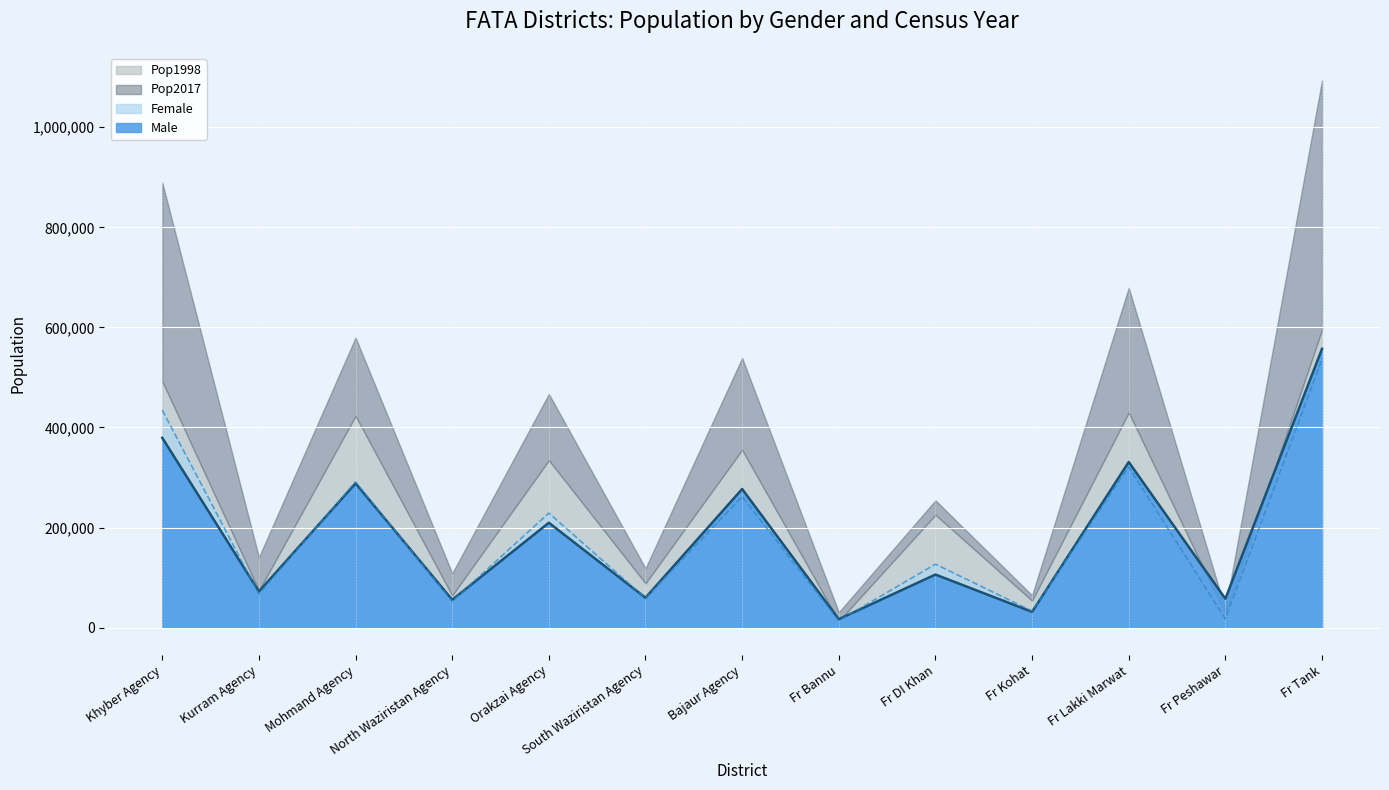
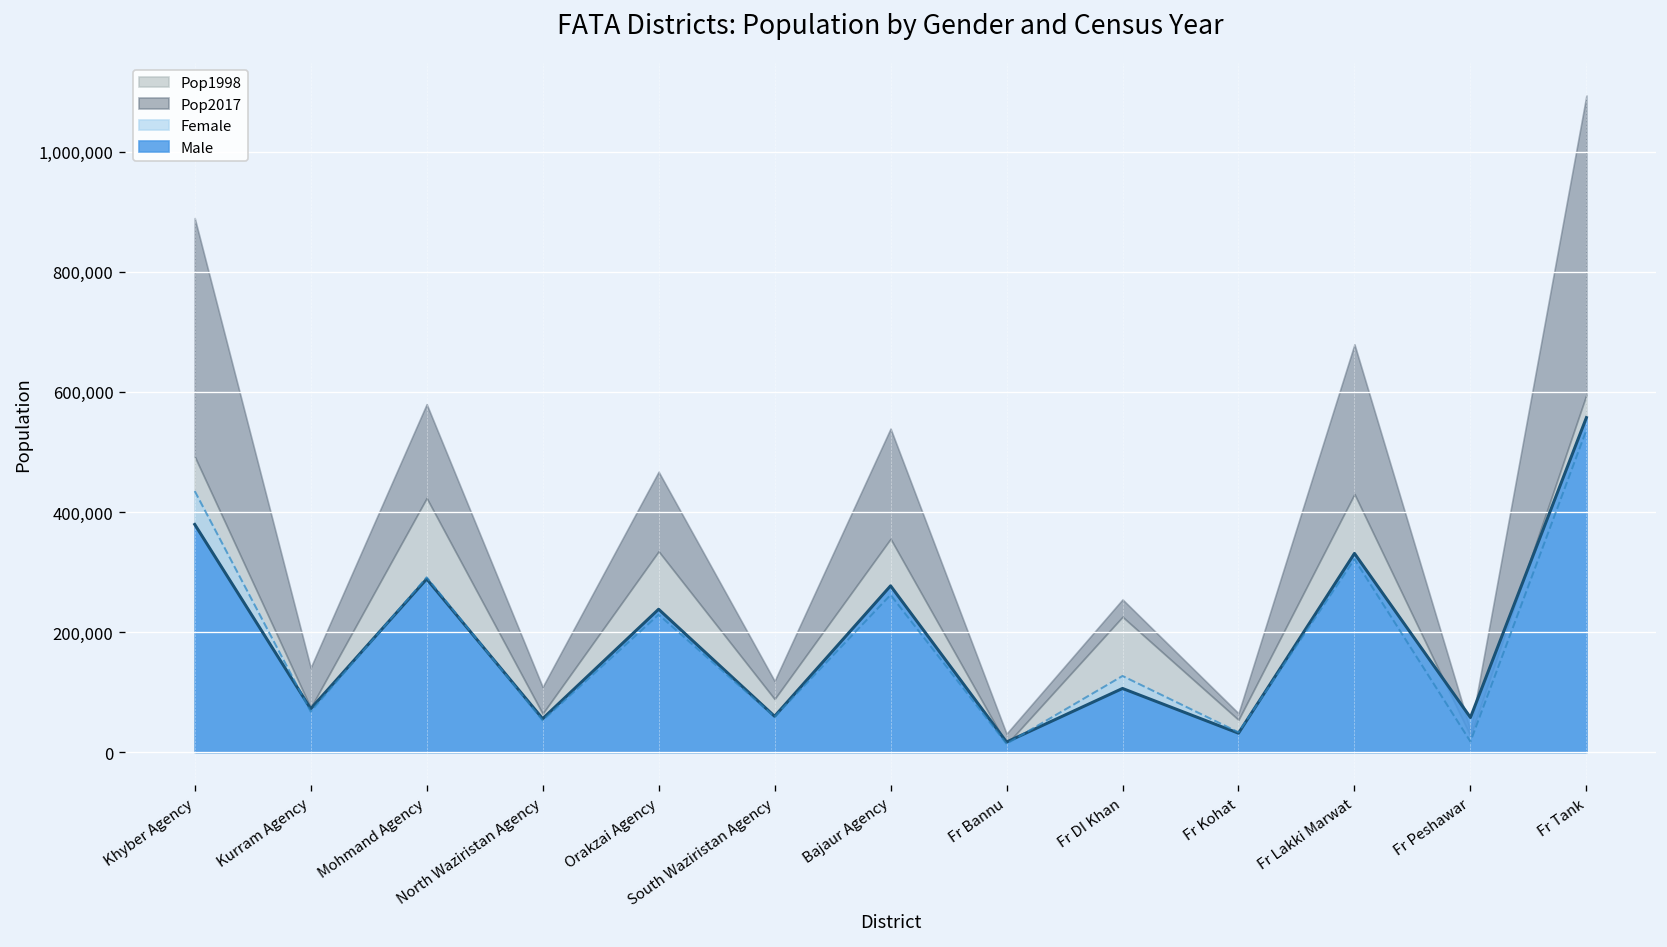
Male, Orakzai Agency: 210,000 -> 240,000
